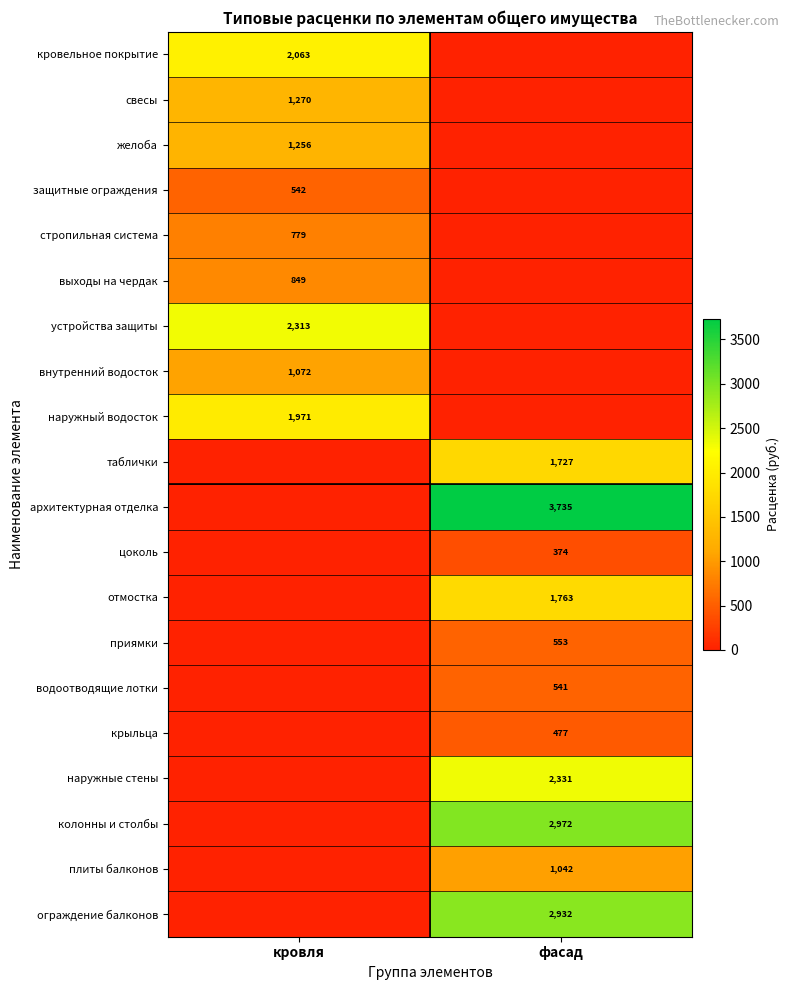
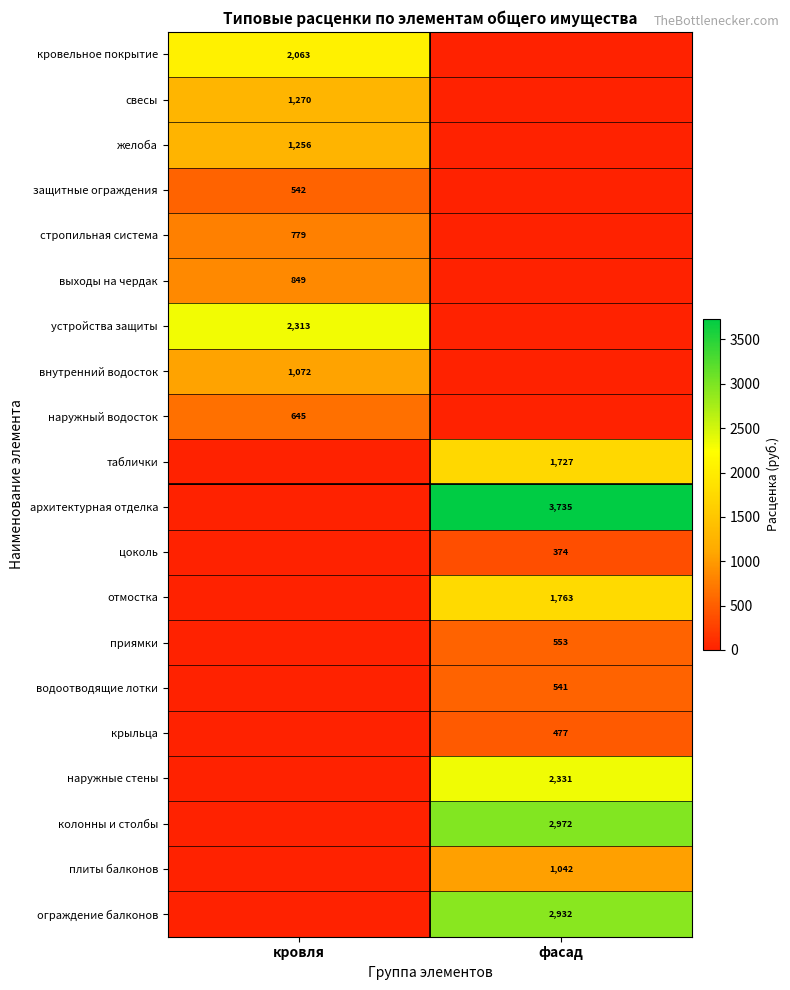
наружный водосток, кровля: 1,971 -> 645
